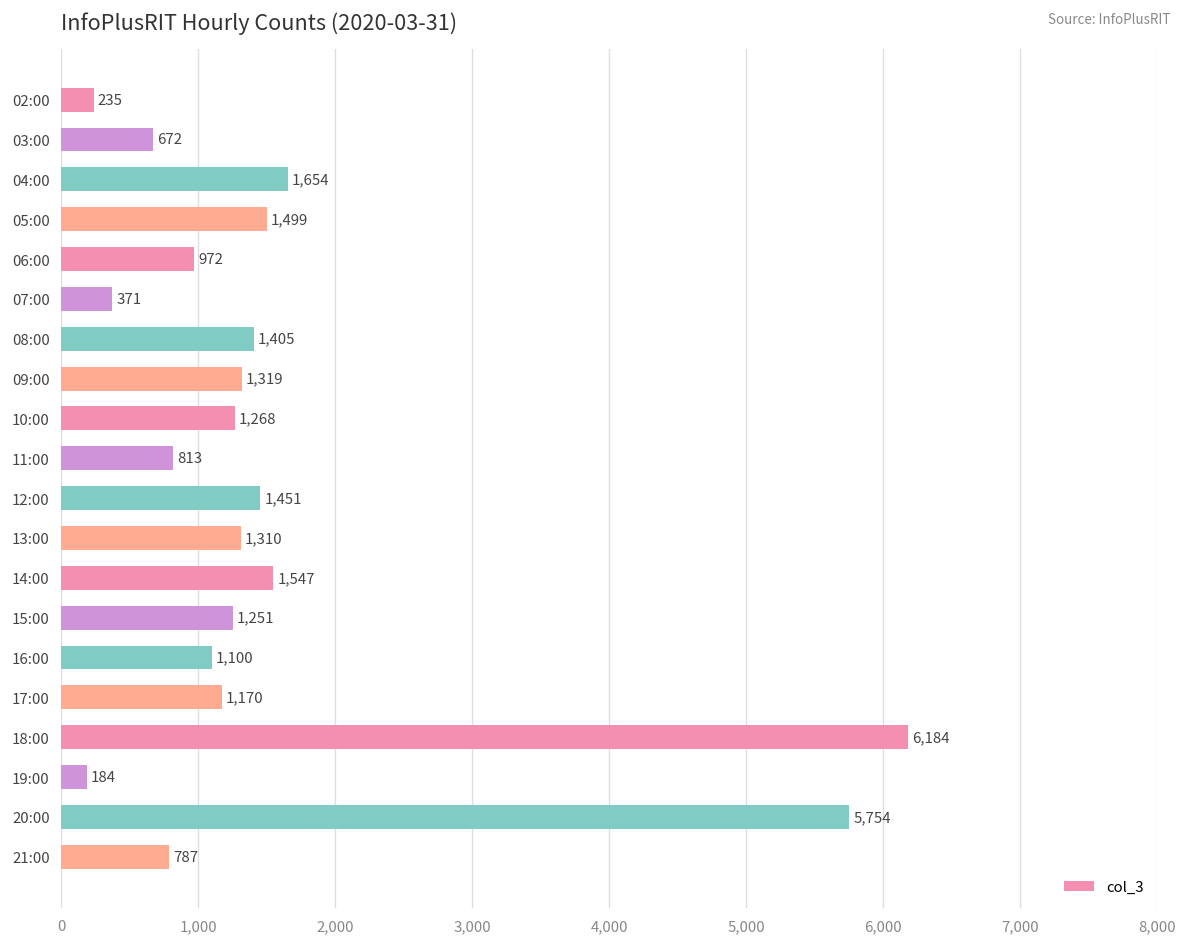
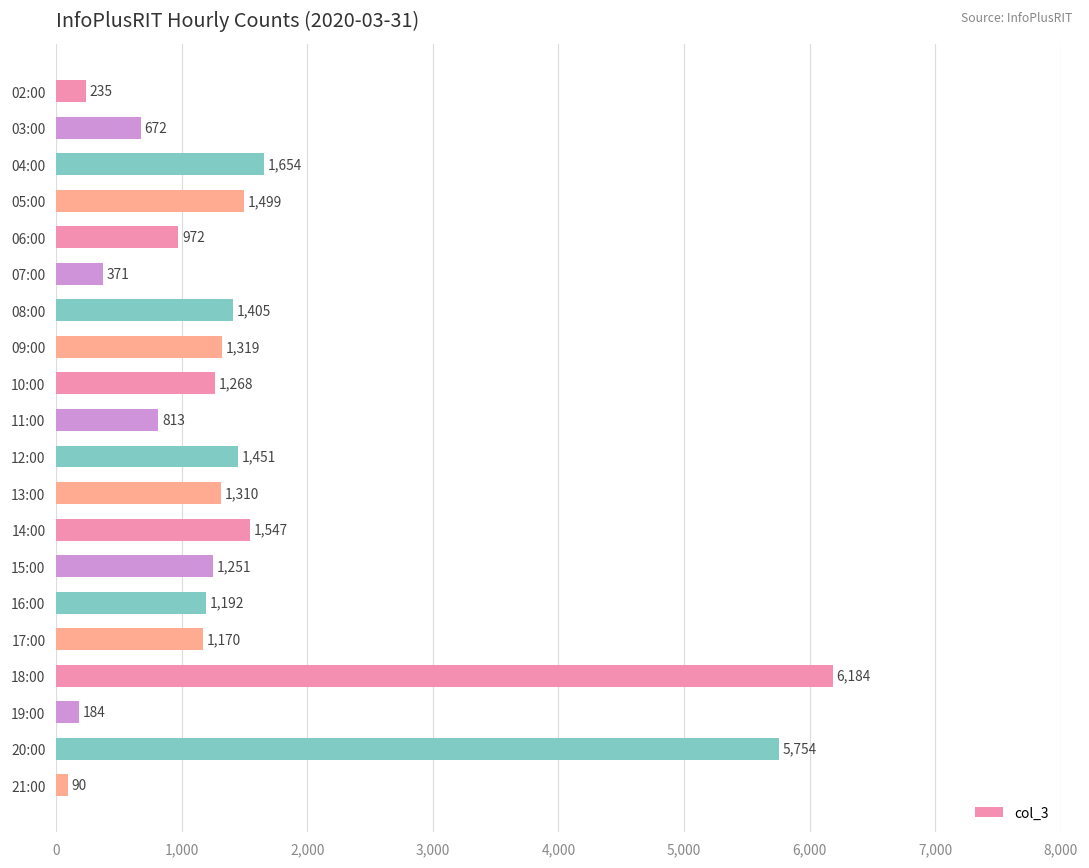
16:00: 1,100 -> 1,192
21:00: 787 -> 90
